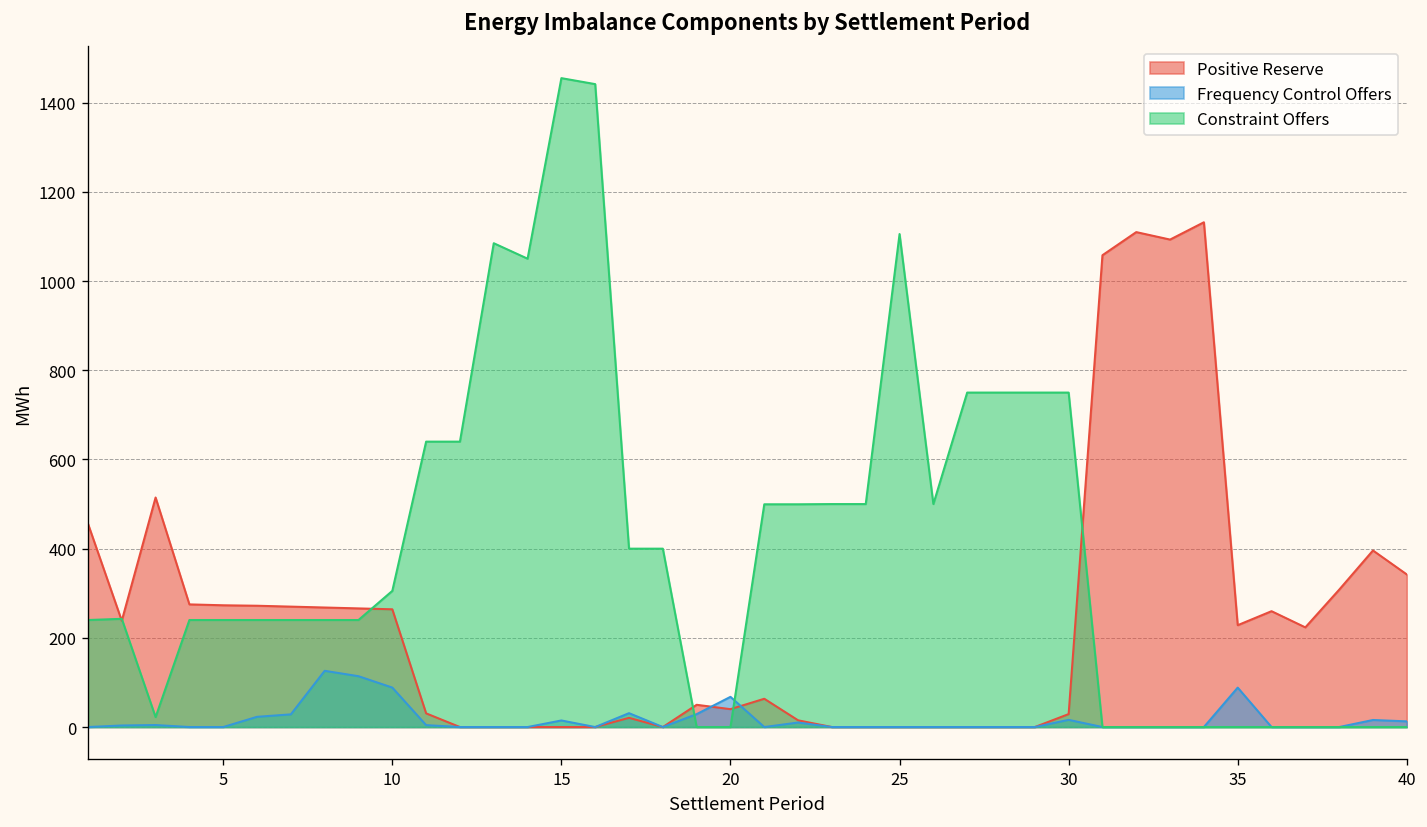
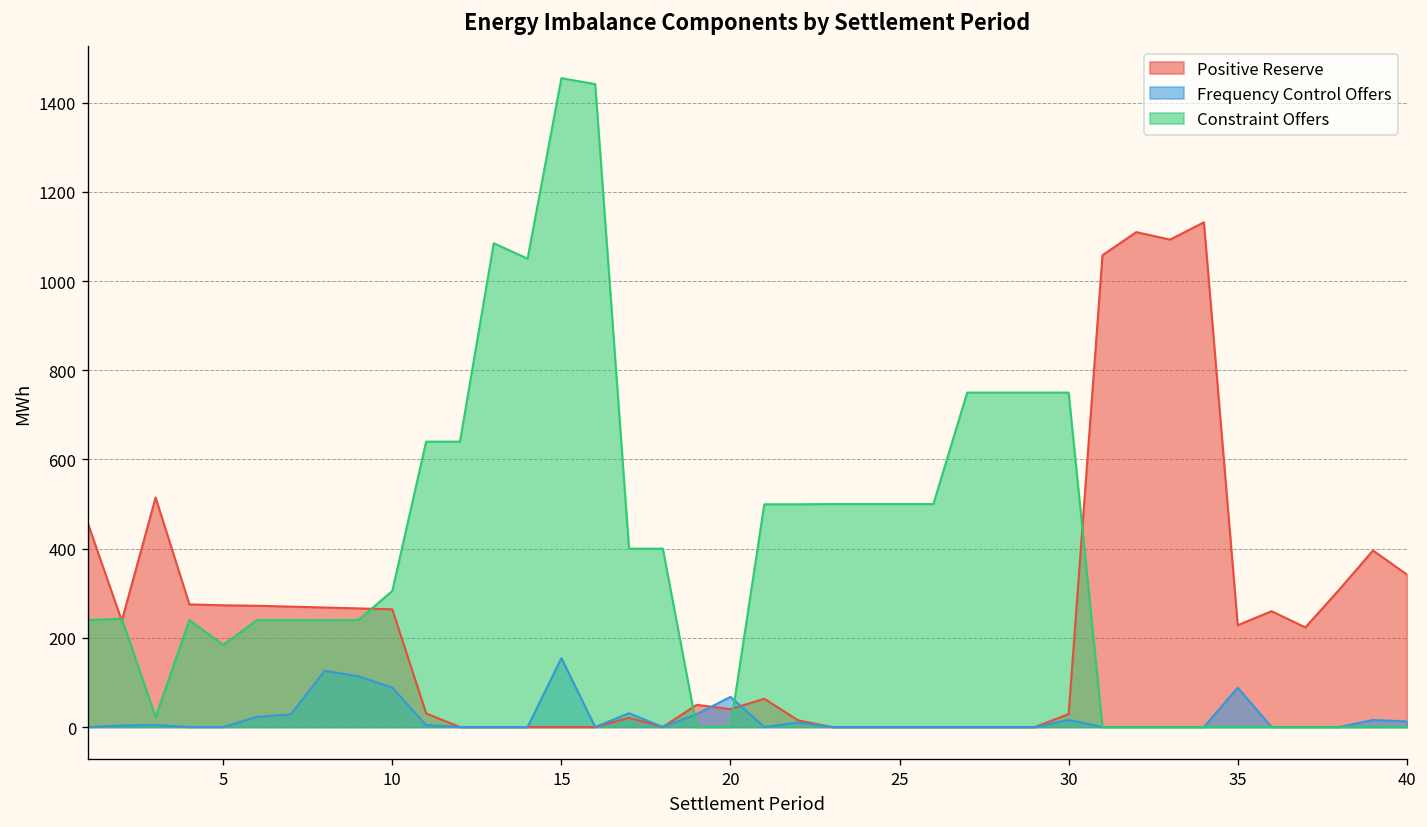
Constraint Offers, 5: 240 -> 180
Frequency Control Offers, 15: 10 -> 150
Constraint Offers, 25: 1110 -> 500
